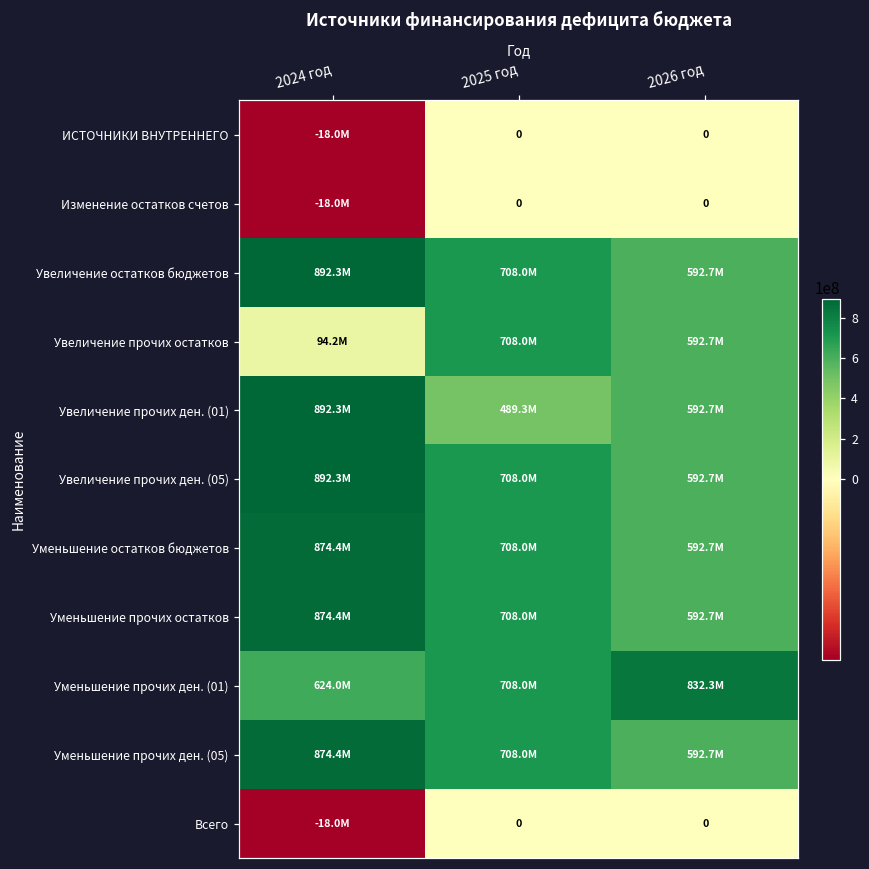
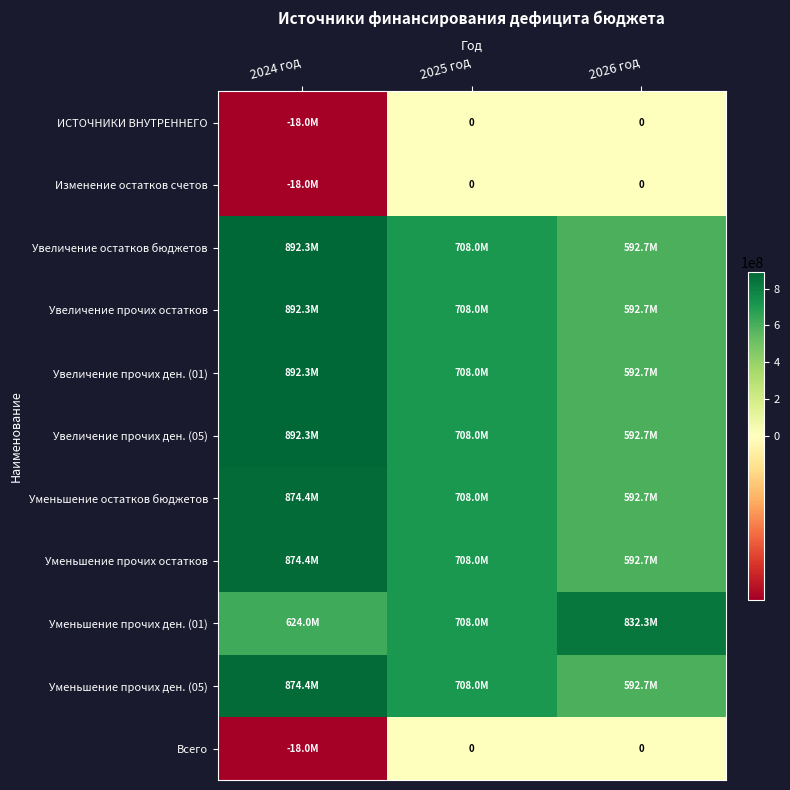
Увеличение прочих остатков, 2024 год: 94.2M -> 892.3M
Увеличение прочих ден. (01), 2025 год: 489.3M -> 708.0M
